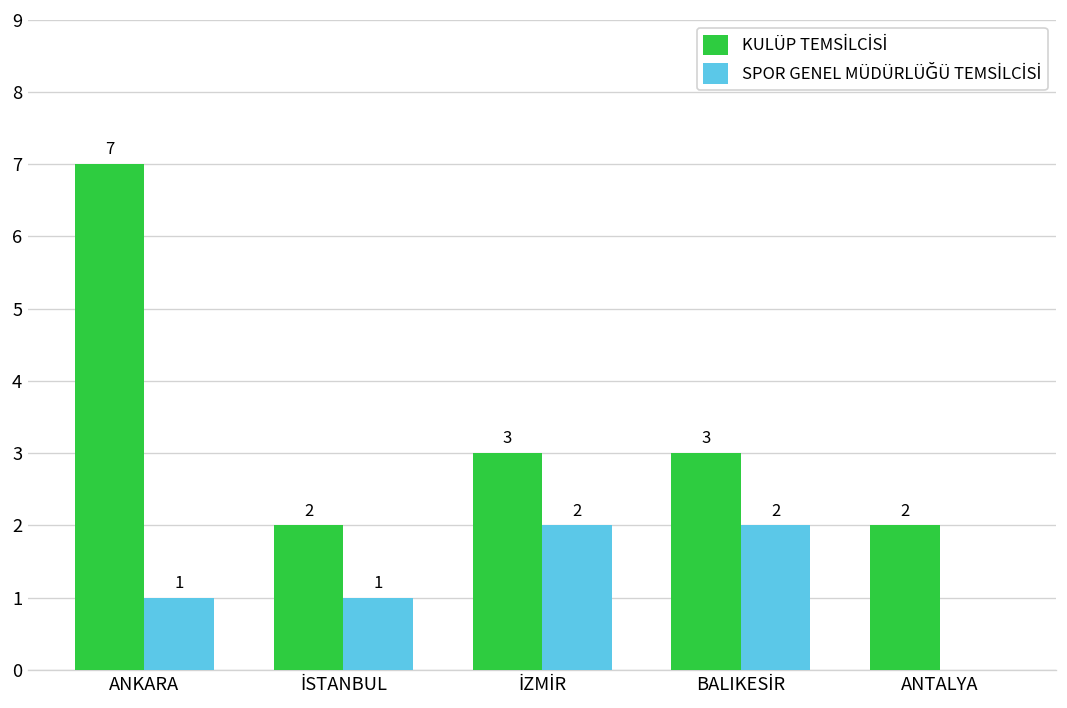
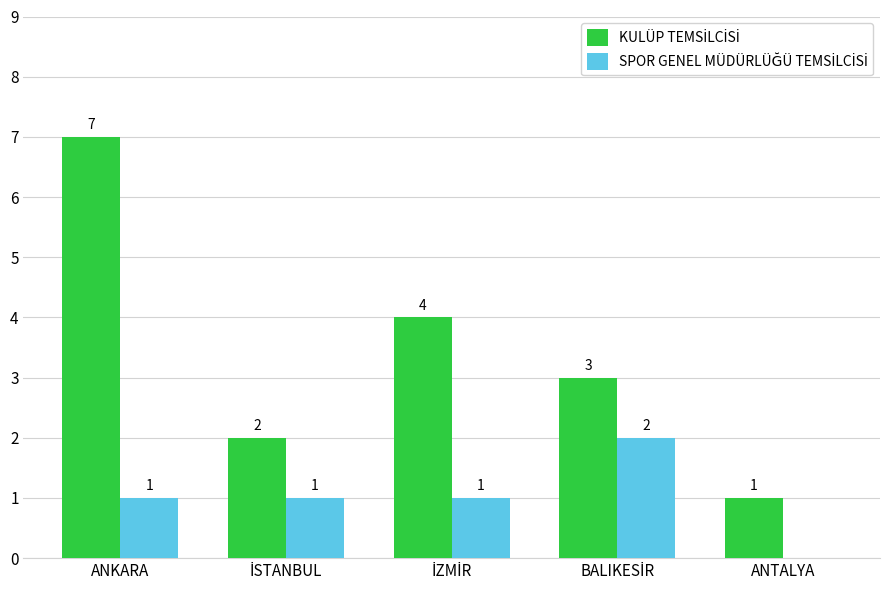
KULÜP TEMSİLCİSİ, İZMİR: 3 -> 4
SPOR GENEL MÜDÜRLÜĞÜ TEMSİLCİSİ, İZMİR: 2 -> 1
KULÜP TEMSİLCİSİ, ANTALYA: 2 -> 1
